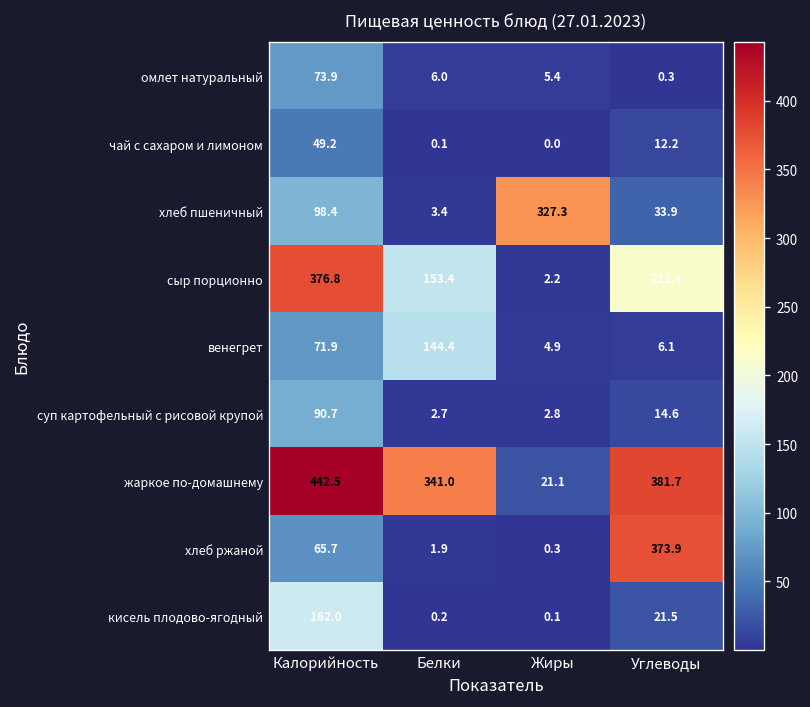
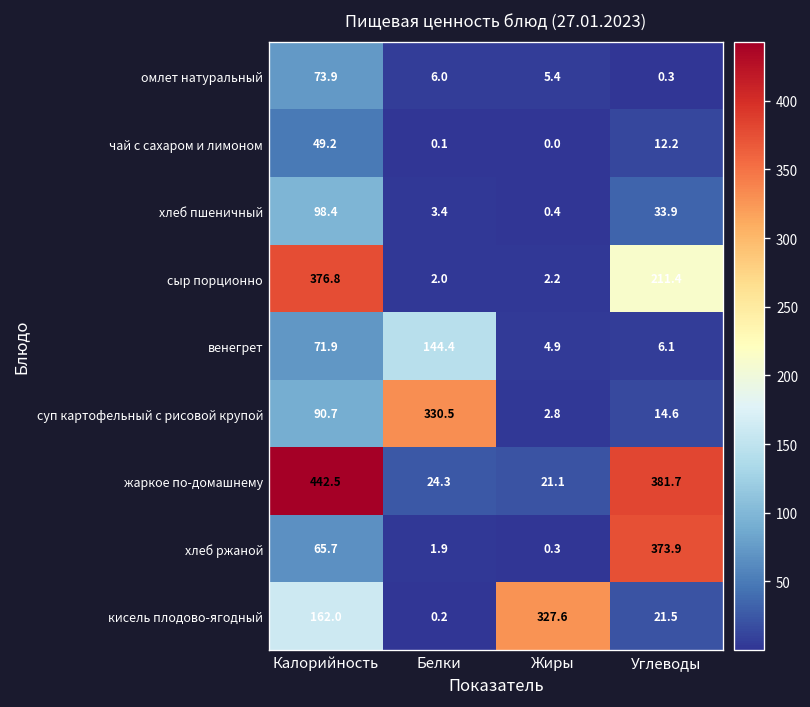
хлеб пшеничный, Жиры: 327.3 -> 0.4
сыр порционно, Белки: 153.4 -> 2.0
суп картофельный с рисовой крупой, Белки: 2.7 -> 330.5
жаркое по-домашнему, Белки: 341.0 -> 24.3
кисель плодово-ягодный, Жиры: 0.1 -> 327.6
